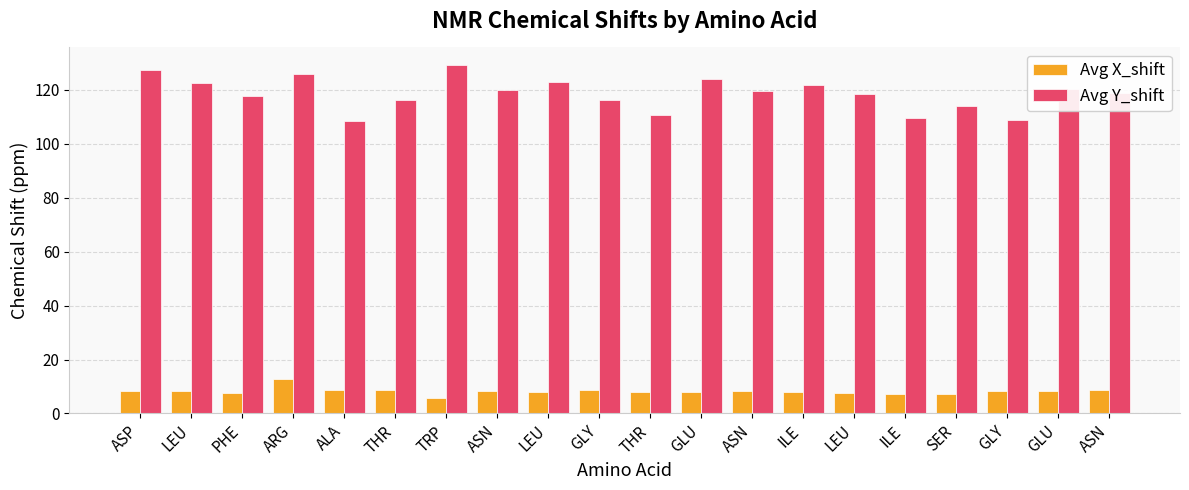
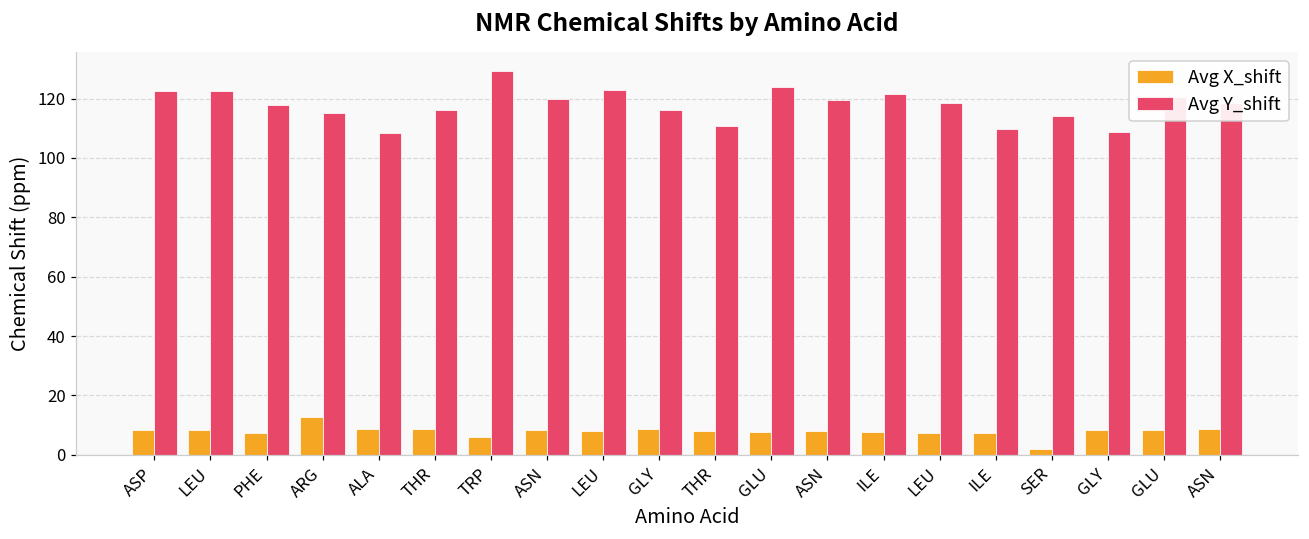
Avg Y_shift, ASP: 127 -> 123
Avg Y_shift, ARG: 126 -> 115
Avg X_shift, SER: 7 -> 2
